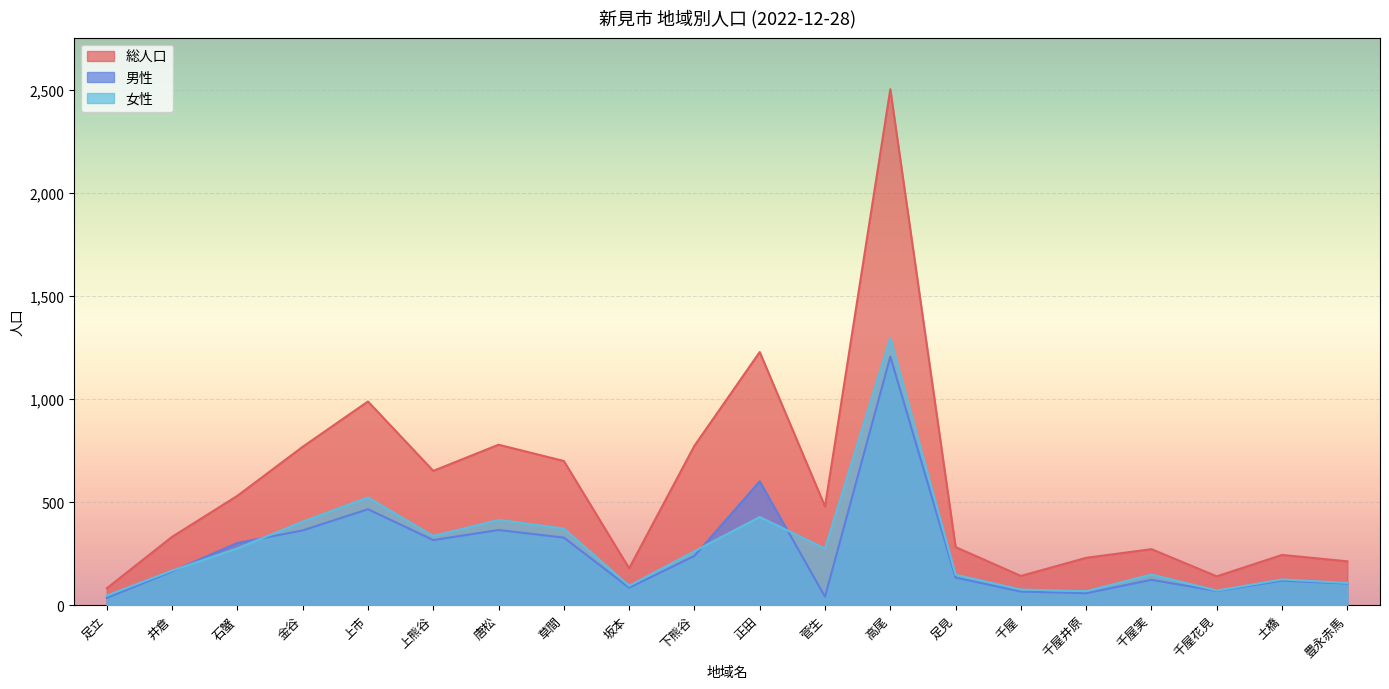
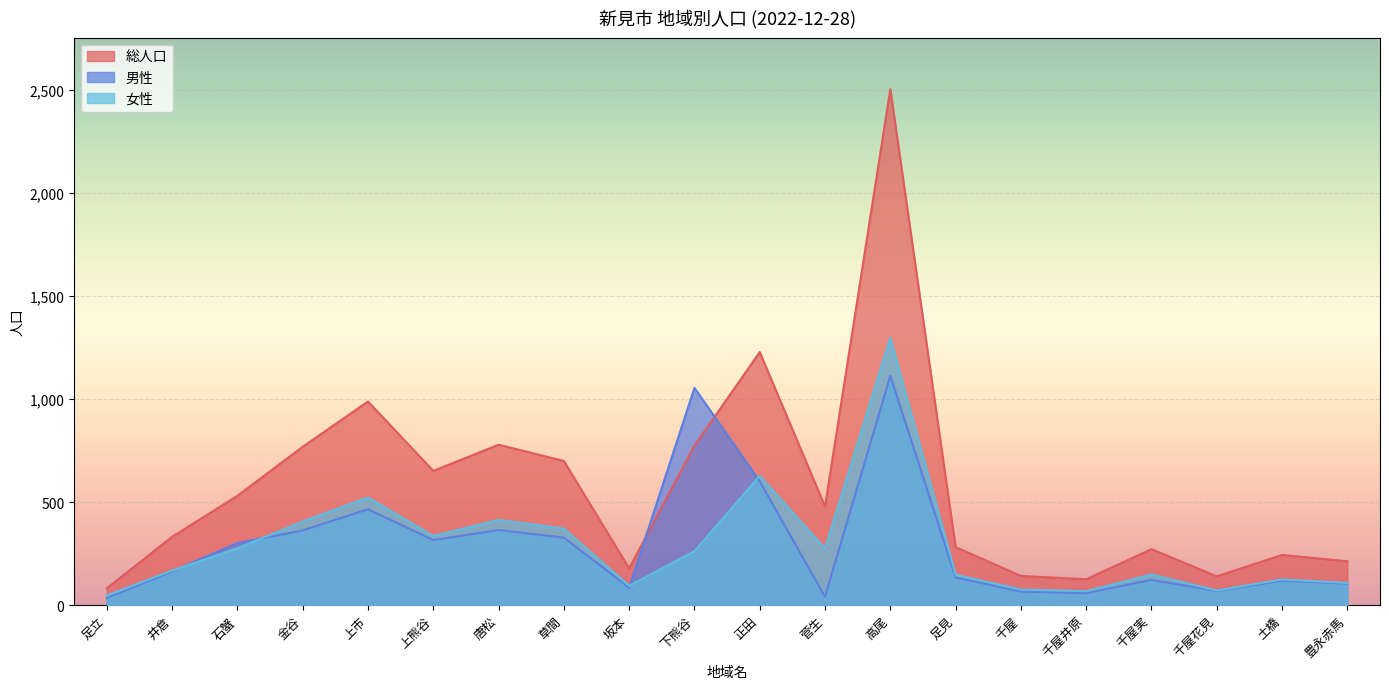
男性, 下熊谷: 240 -> 1,060
女性, 正田: 430 -> 630
男性, 高尾: 1,210 -> 1,110
総人口, 千屋井原: 230 -> 130
